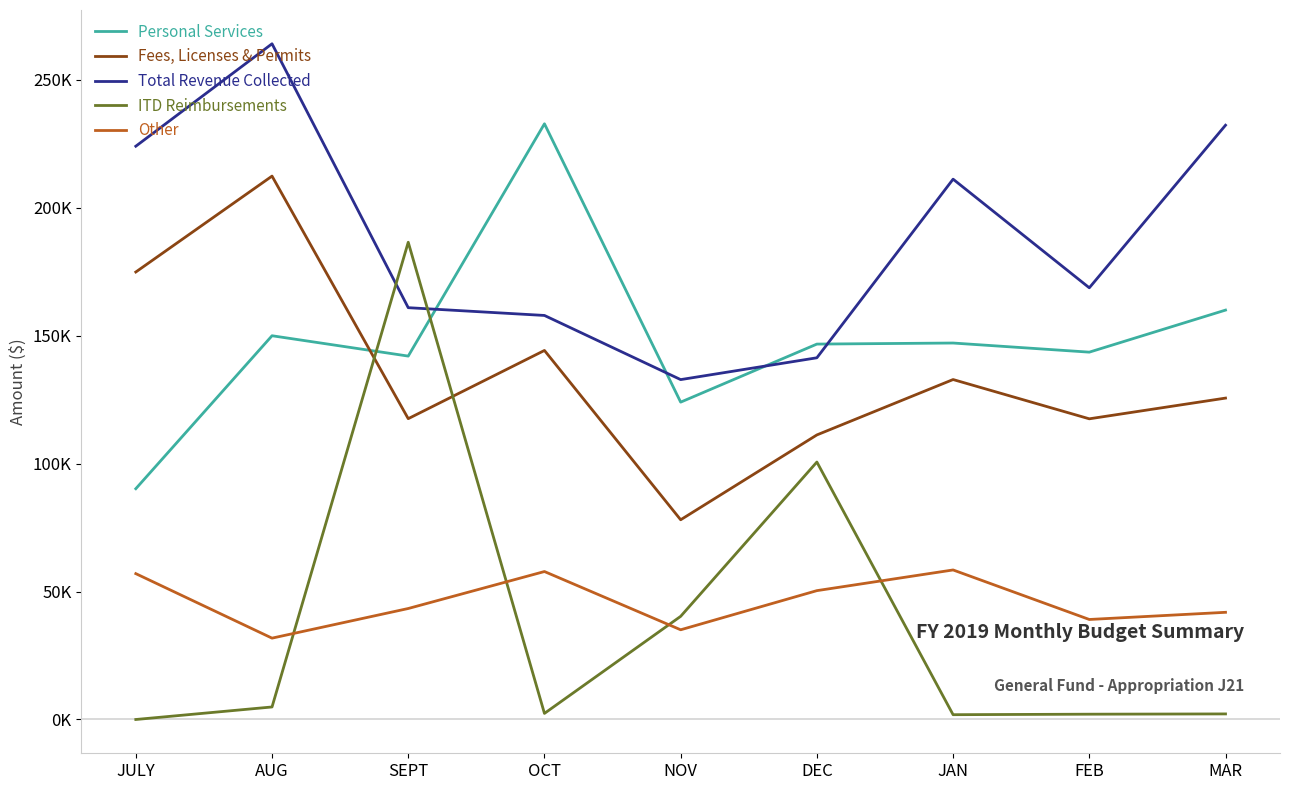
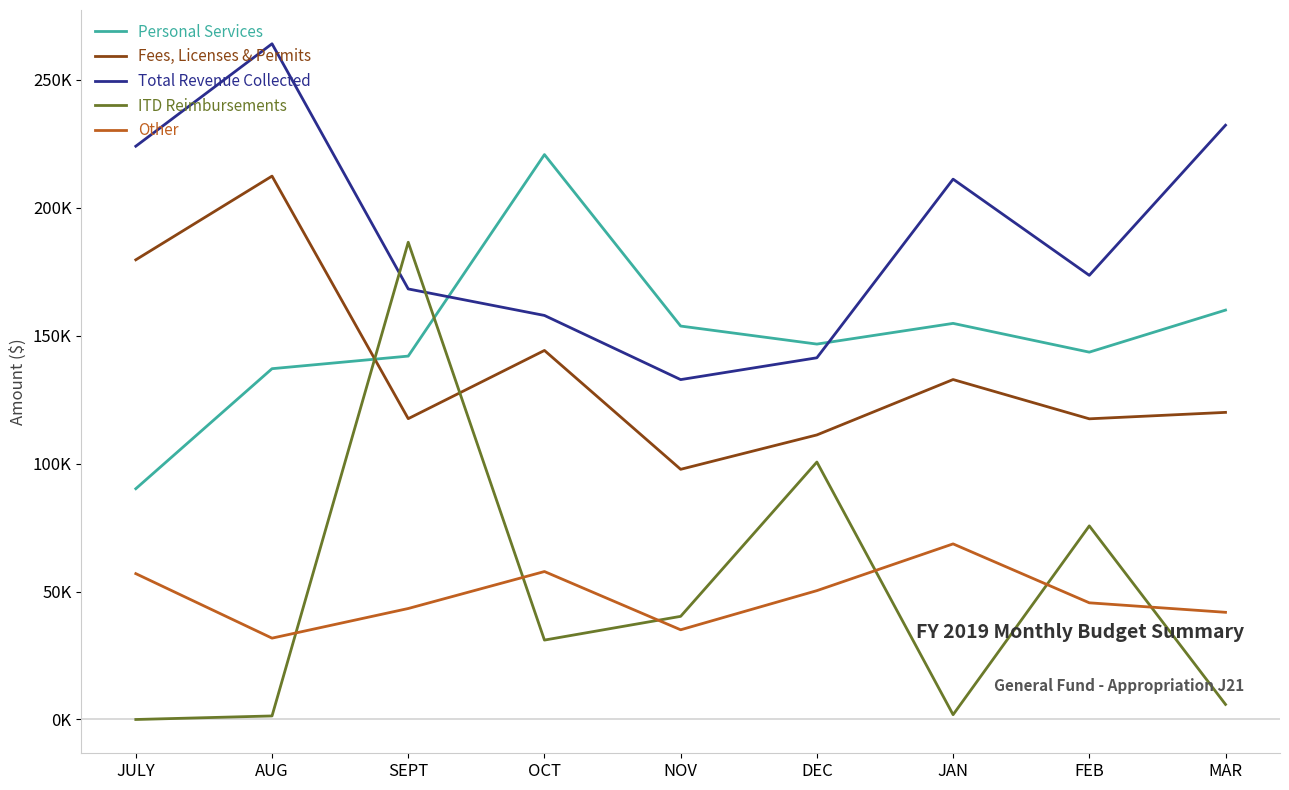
Fees, Licenses & Permits, JULY: 175000 -> 180000
Personal Services, AUG: 150000 -> 137000
ITD Reimbursements, AUG: 5000 -> 1000
Total Revenue Collected, SEPT: 161000 -> 168000
Personal Services, OCT: 233000 -> 221000
ITD Reimbursements, OCT: 2000 -> 31000
Personal Services, NOV: 124000 -> 154000
Fees, Licenses & Permits, NOV: 78000 -> 98000
Personal Services, JAN: 147000 -> 155000
Other, JAN: 58000 -> 69000
Total Revenue Collected, FEB: 169000 -> 174000
ITD Reimbursements, FEB: 2000 -> 76000
Other, FEB: 39000 -> 46000
Fees, Licenses & Permits, MAR: 126000 -> 120000
ITD Reimbursements, MAR: 2000 -> 6000
